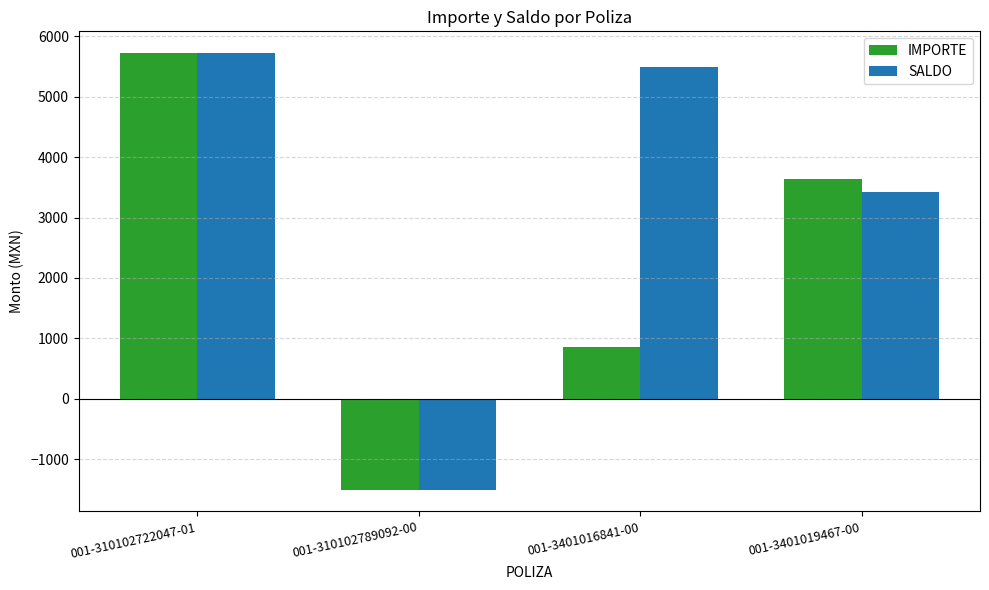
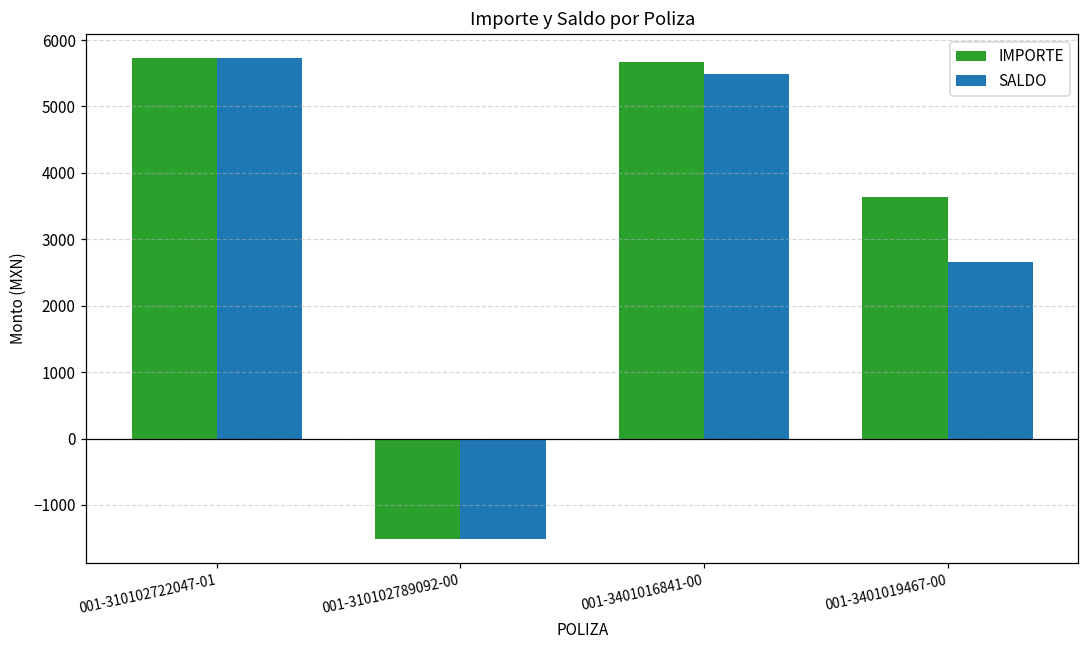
IMPORTE, 001-3401016841-00: 900 -> 5700
SALDO, 001-3401019467-00: 3400 -> 2700
